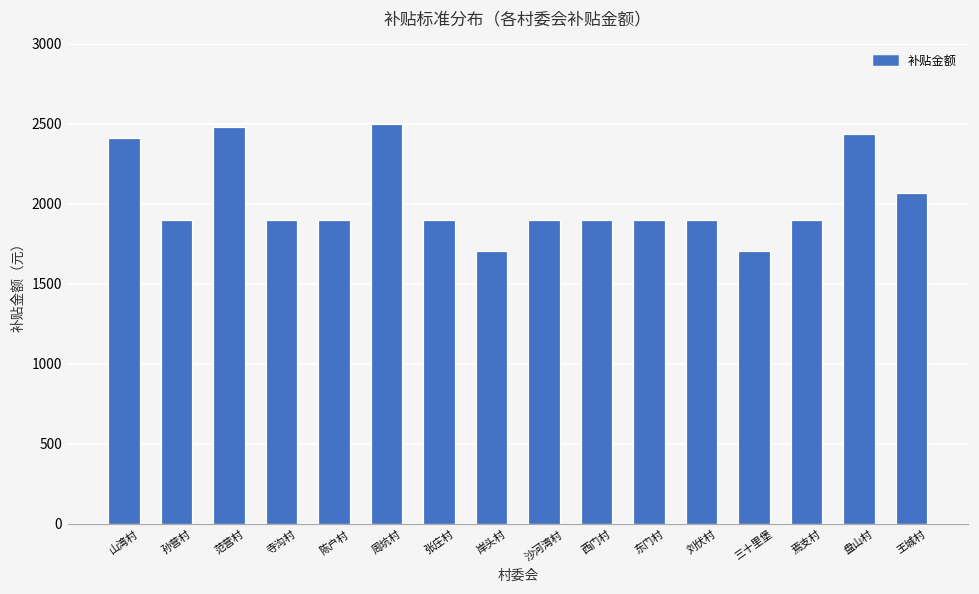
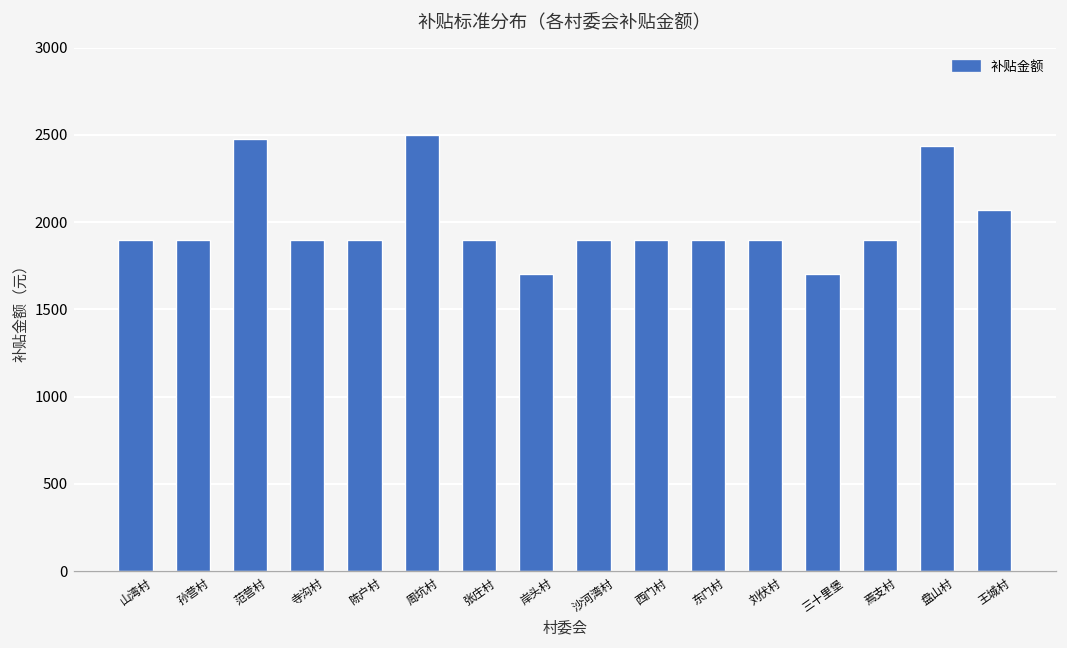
山湾村: 2410 -> 1900
